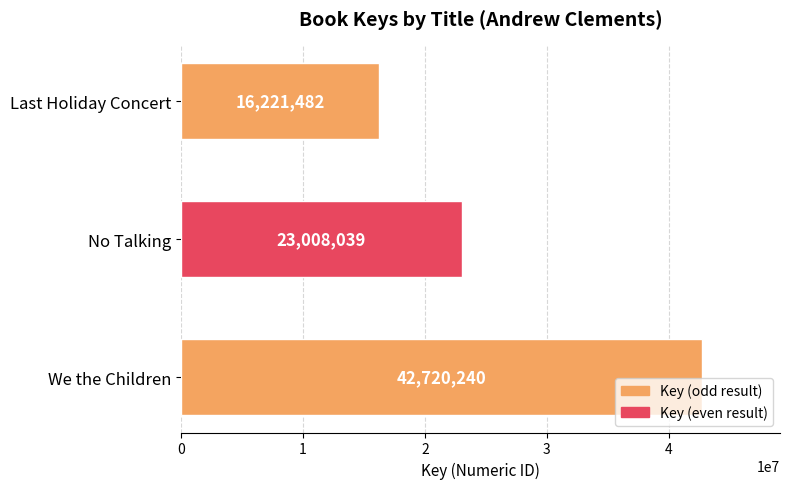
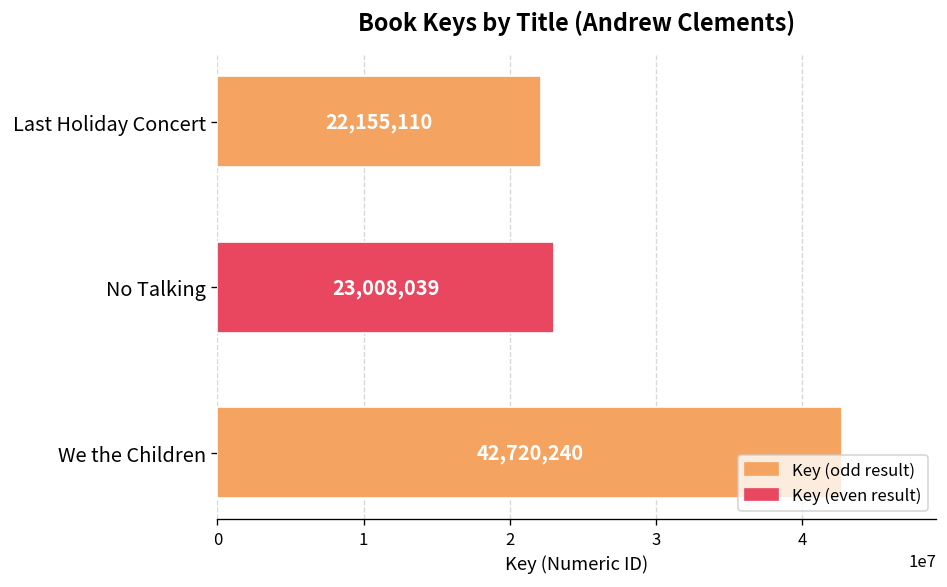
Last Holiday Concert: 16,221,482 -> 22,155,110
